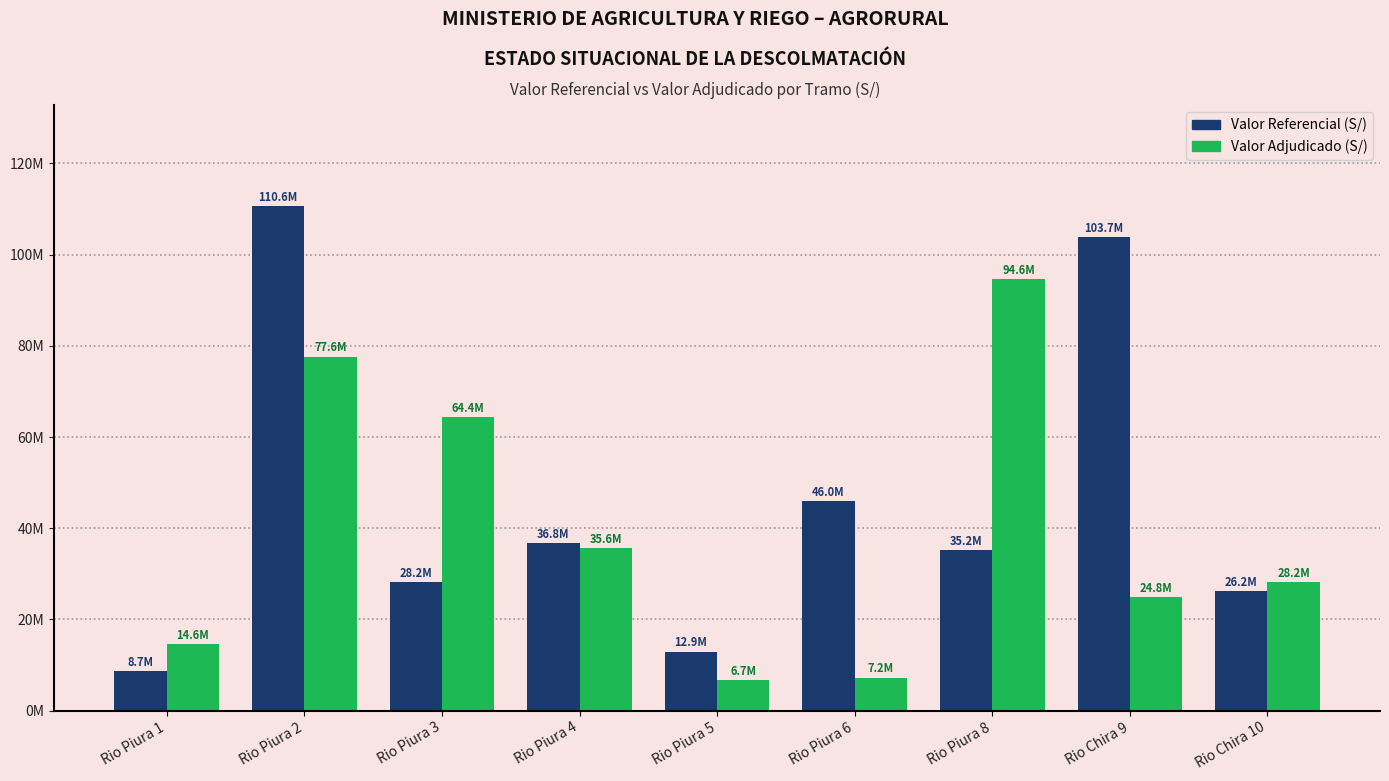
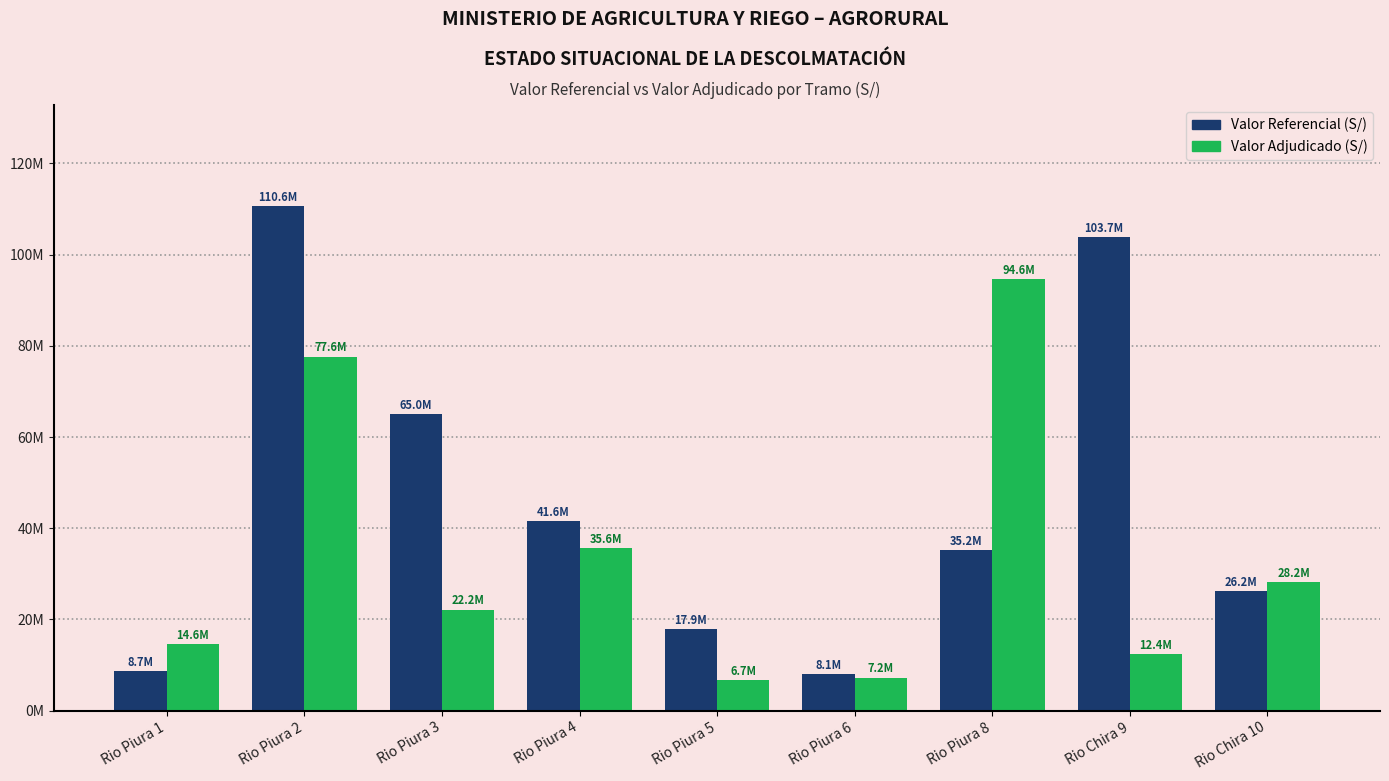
Valor Referencial (S/), Rio Piura 3: 28.2M -> 65.0M
Valor Adjudicado (S/), Rio Piura 3: 64.4M -> 22.2M
Valor Referencial (S/), Rio Piura 4: 36.8M -> 41.6M
Valor Referencial (S/), Rio Piura 5: 12.9M -> 17.9M
Valor Referencial (S/), Rio Piura 6: 46.0M -> 8.1M
Valor Adjudicado (S/), Rio Chira 9: 24.8M -> 12.4M
